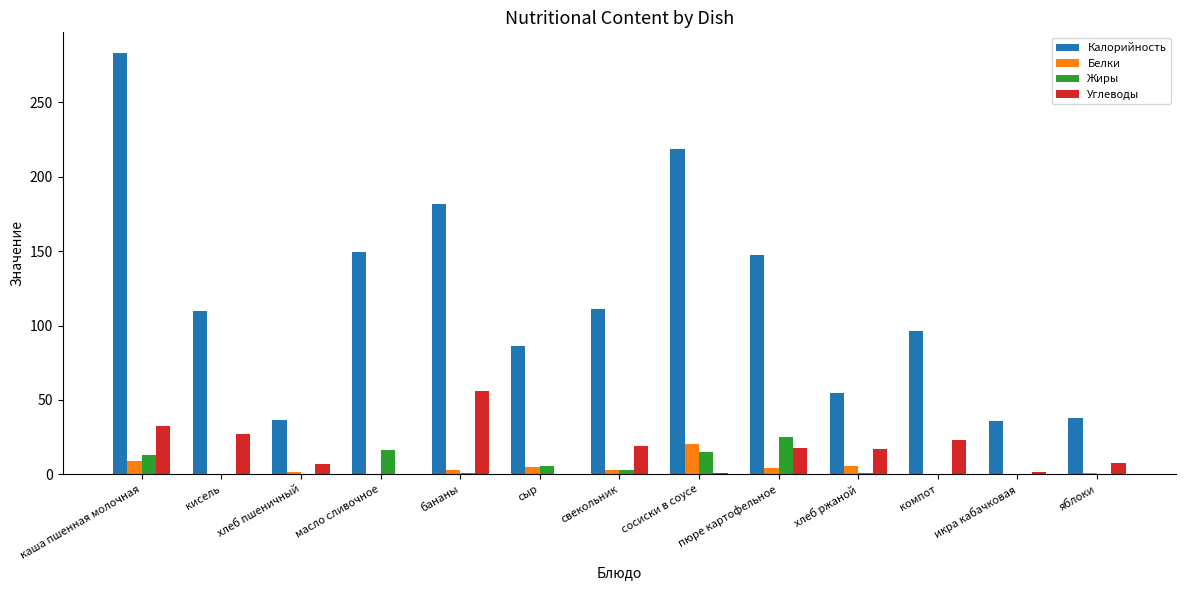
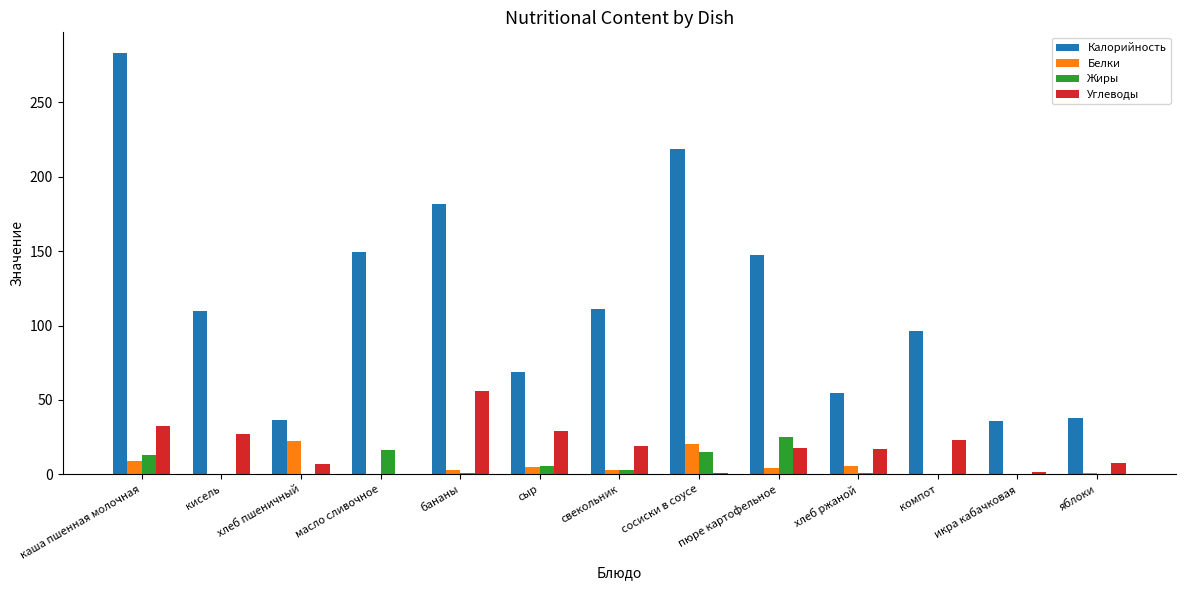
Белки, хлеб пшеничный: 1 -> 23
Калорийность, сыр: 86 -> 69
Углеводы, сыр: 0 -> 29
